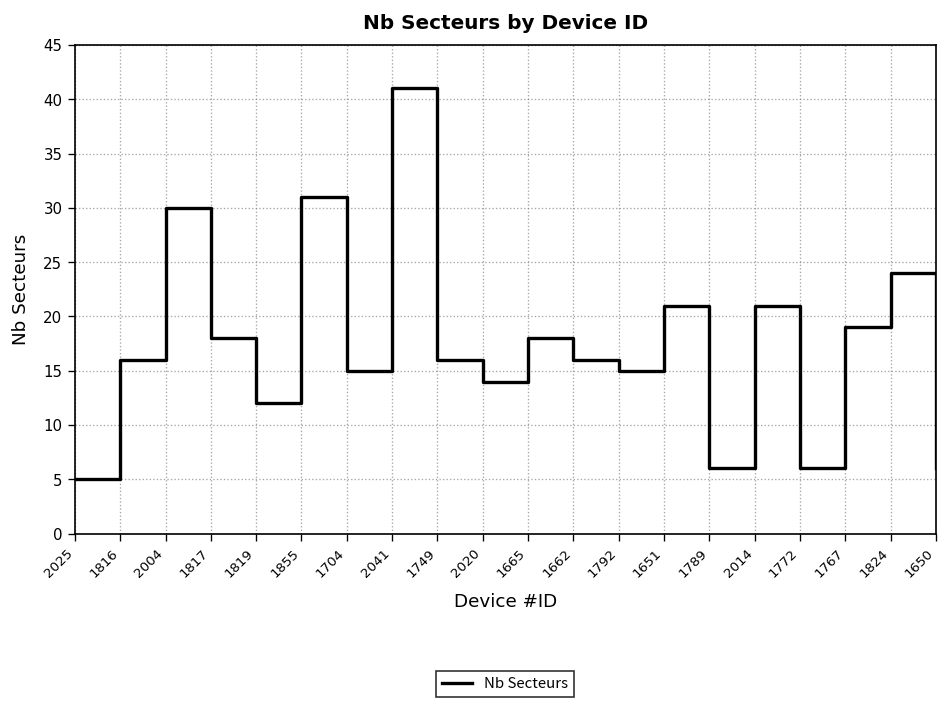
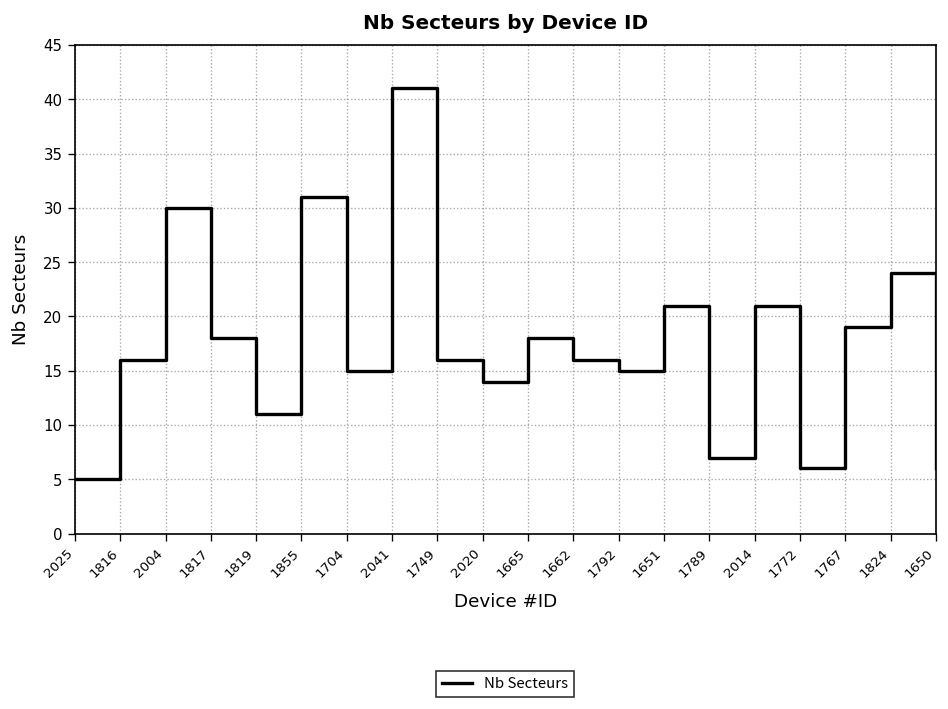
1819: 12 -> 11
1789: 6 -> 7
